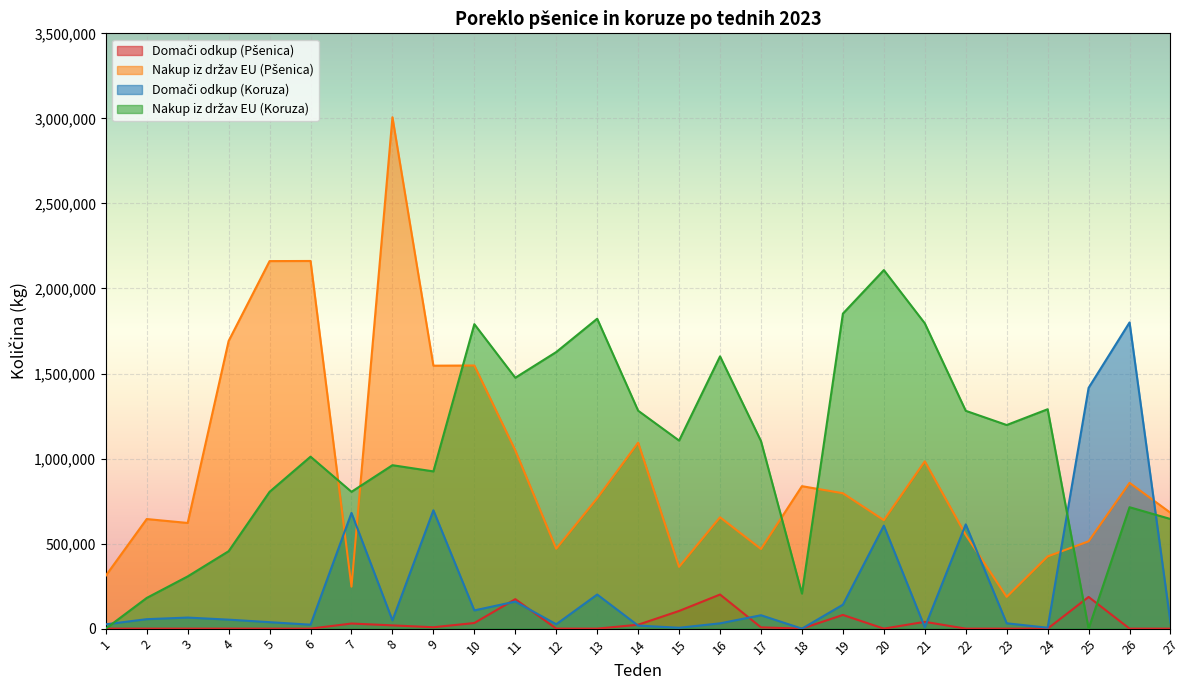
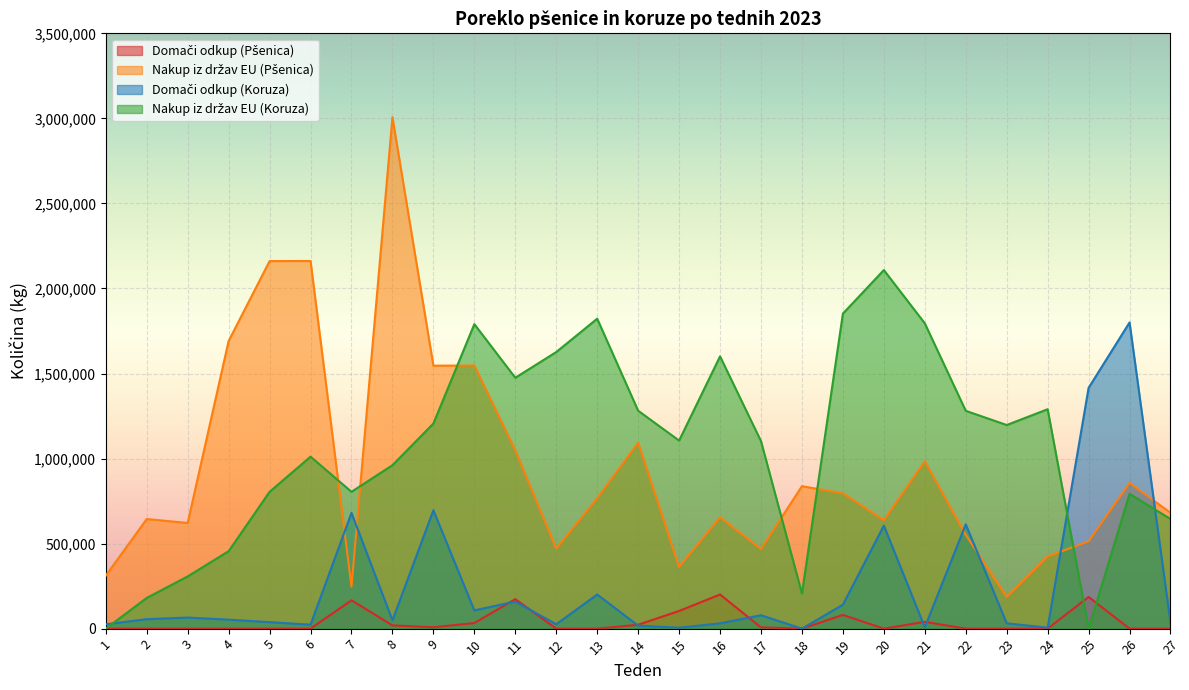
Domači odkup (Pšenica), 7: 30,000 -> 170,000
Nakup iz držav EU (Koruza), 9: 920,000 -> 1,210,000
Nakup iz držav EU (Koruza), 26: 710,000 -> 790,000
